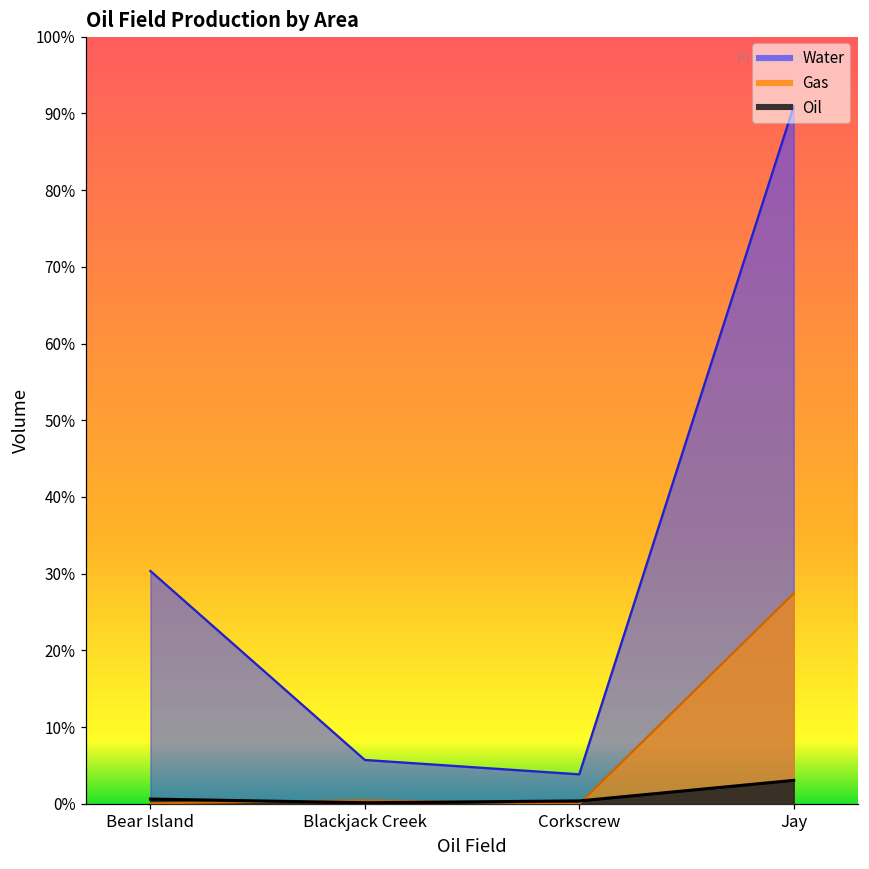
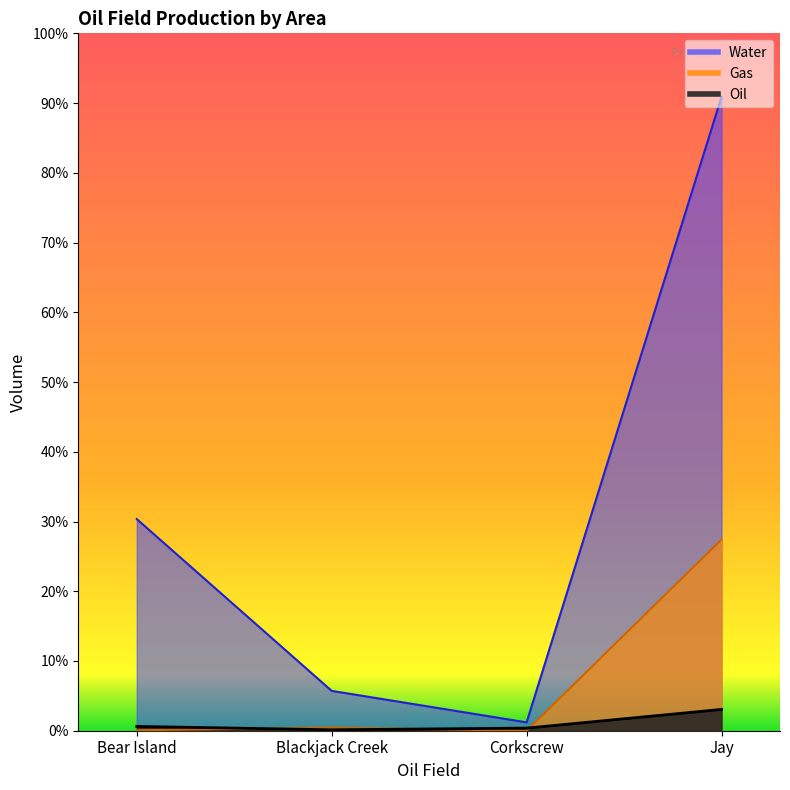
Water, Corkscrew: 4% -> 1%
